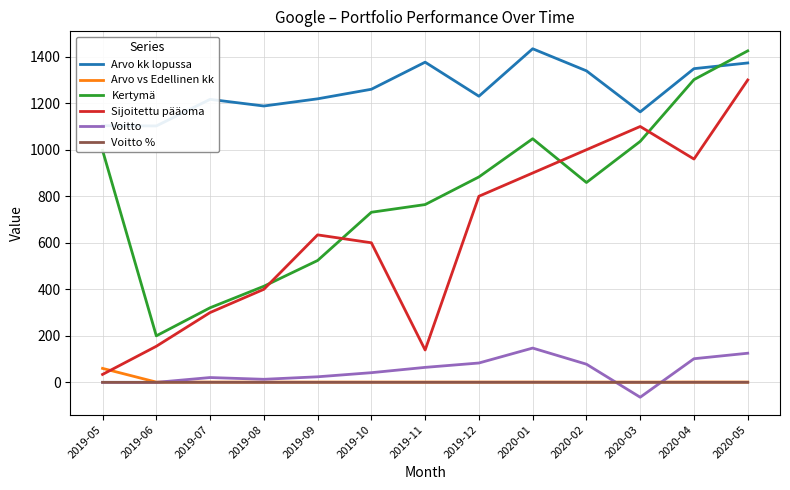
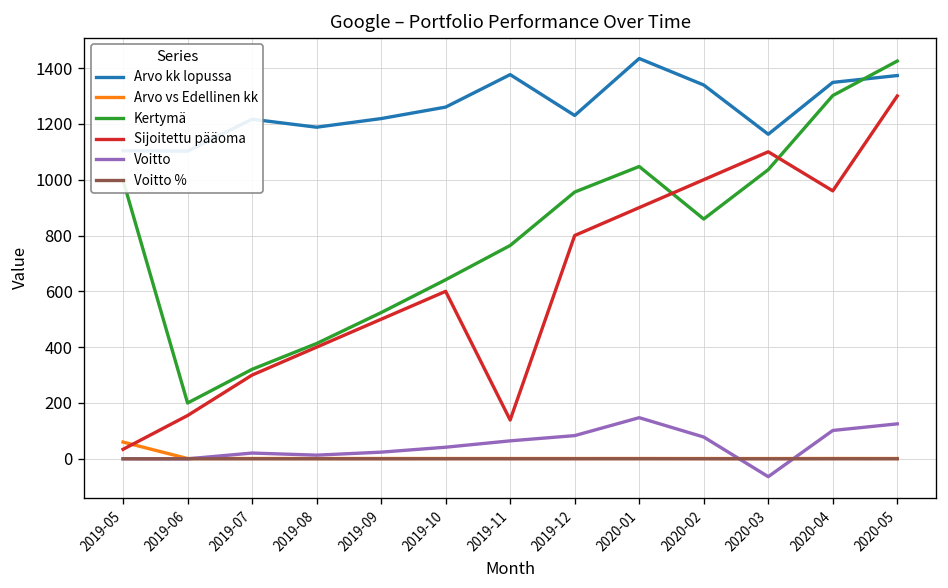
Sijoitettu pääoma, 2019-09: 630 -> 500
Kertymä, 2019-10: 730 -> 640
Kertymä, 2019-12: 880 -> 960
